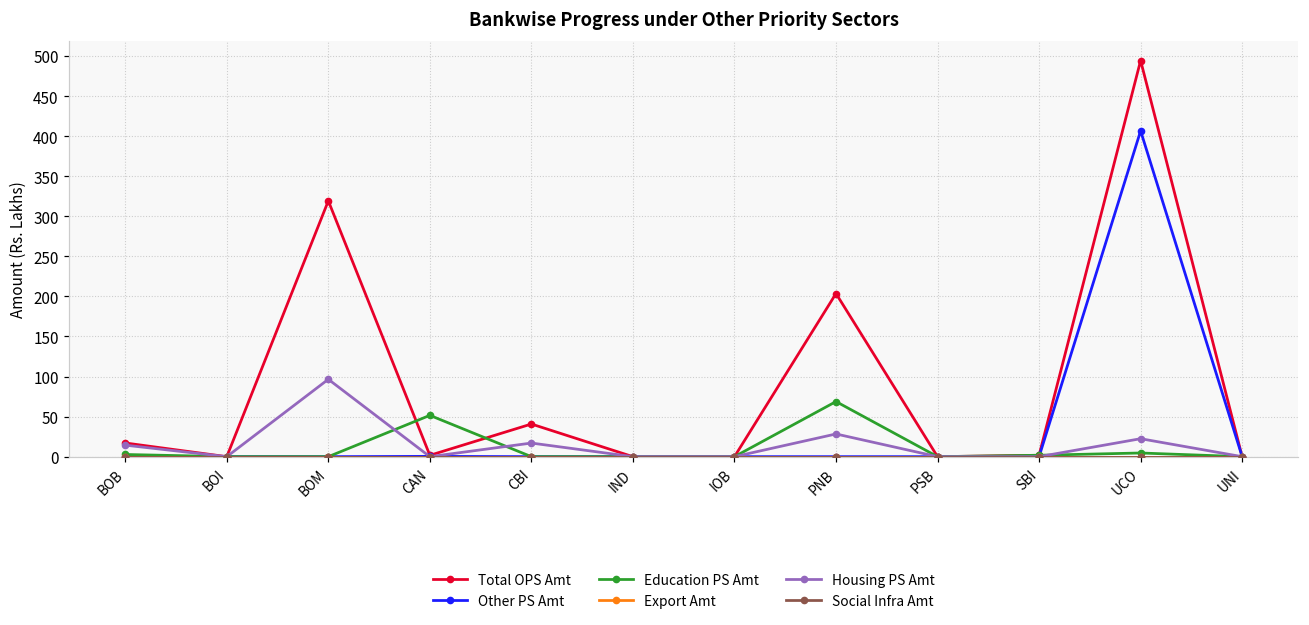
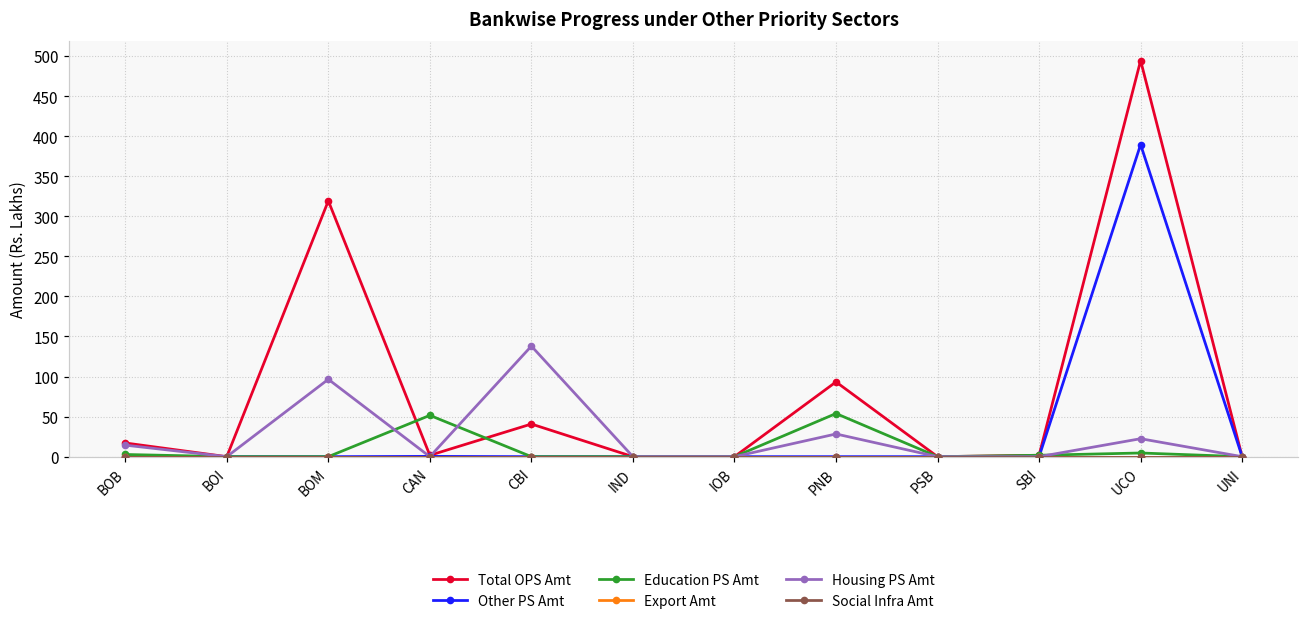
Housing PS Amt, CBI: 20 -> 140
Total OPS Amt, PNB: 200 -> 90
Education PS Amt, PNB: 70 -> 50
Other PS Amt, UCO: 410 -> 390
